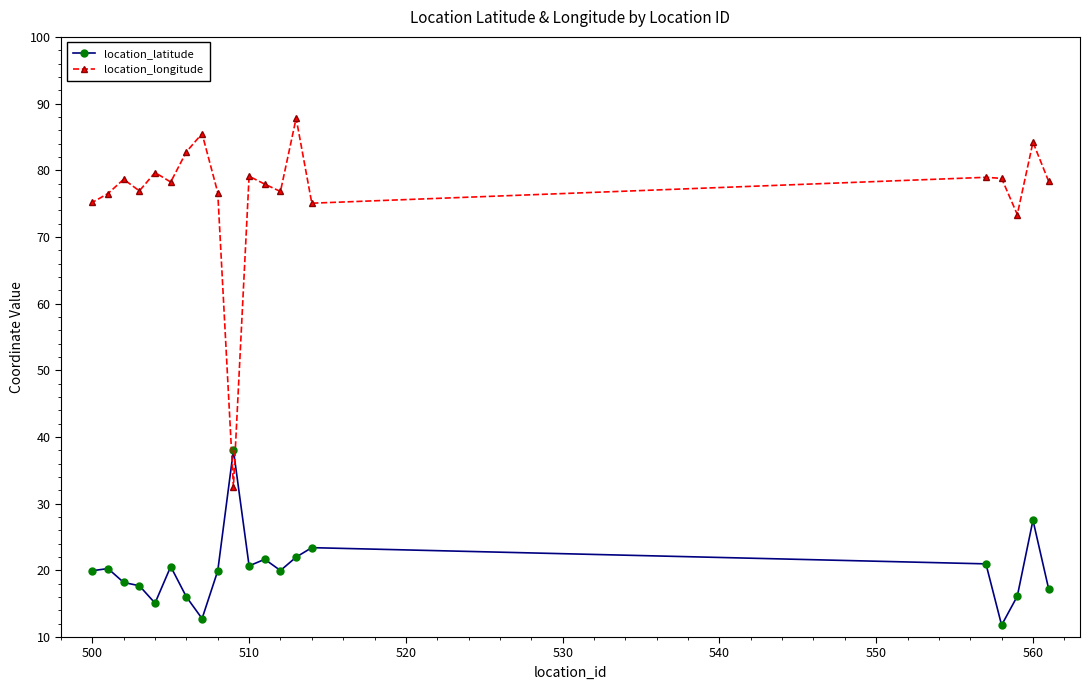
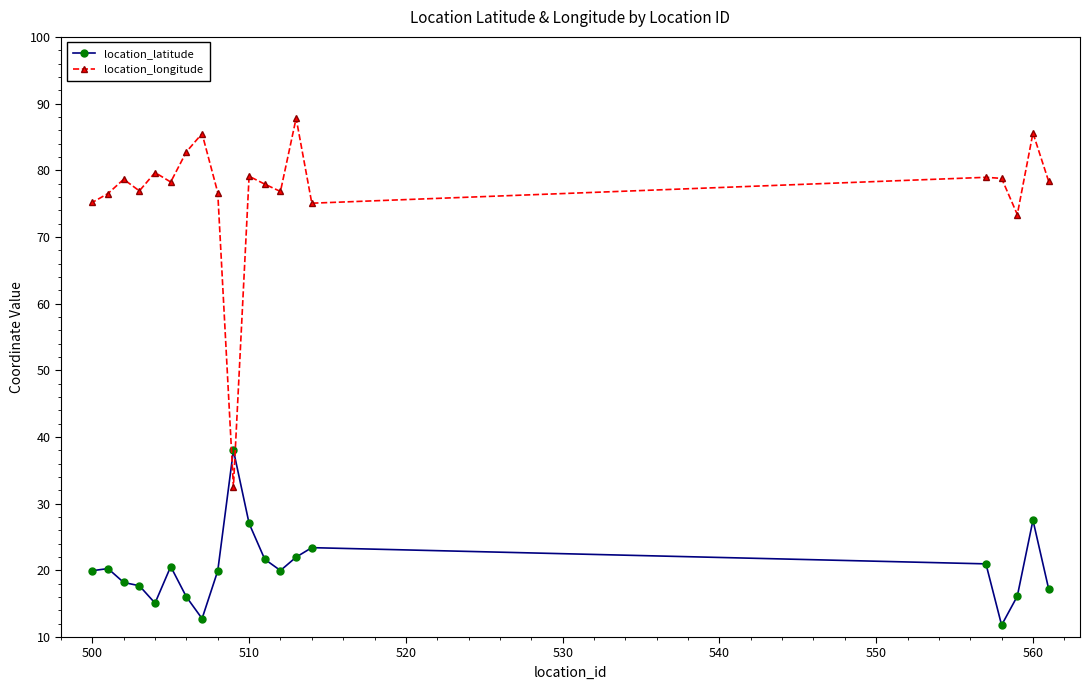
location_latitude, 510: 21 -> 27
location_longitude, 560: 84 -> 86
